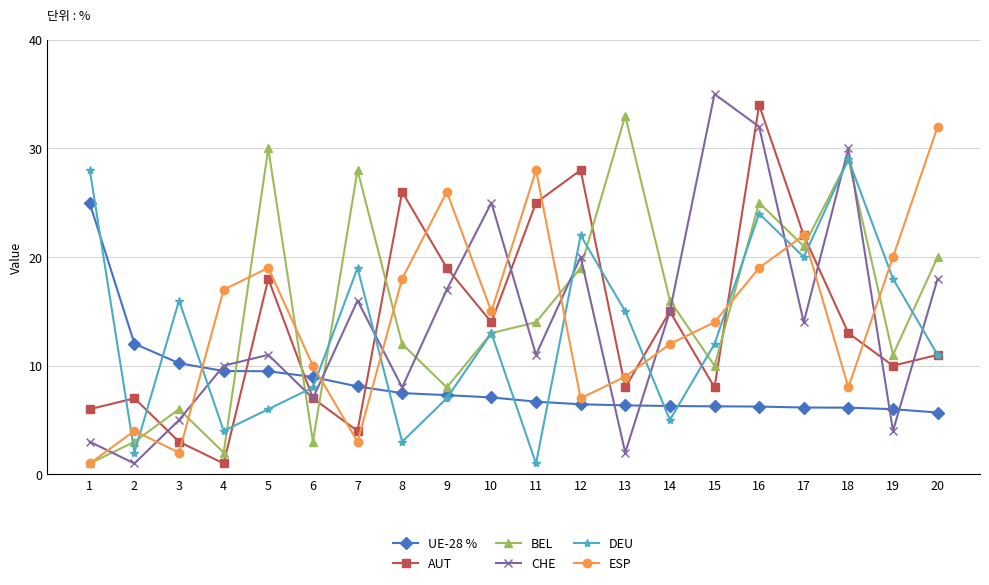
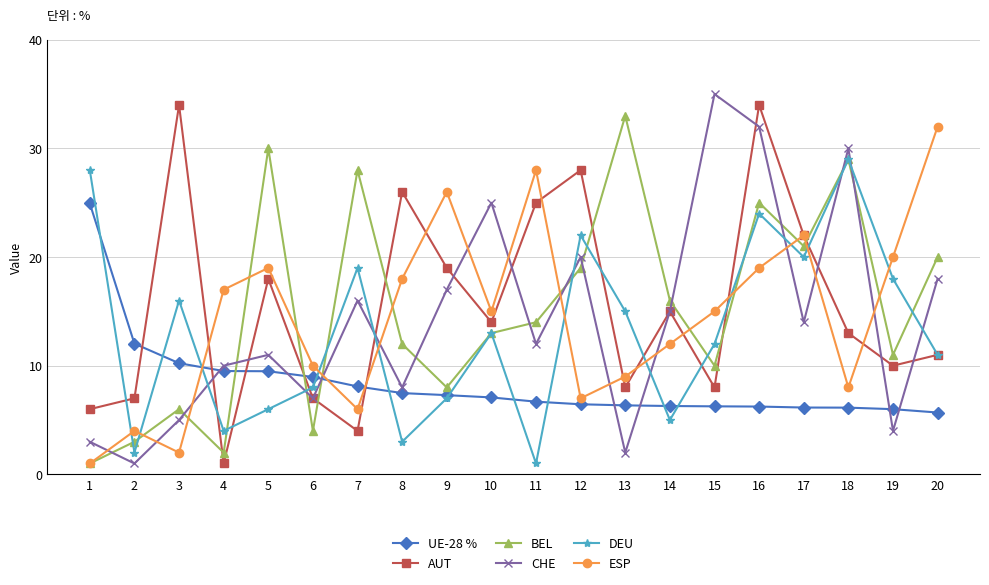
AUT, 3: 3 -> 34
BEL, 6: 3 -> 4
ESP, 7: 3 -> 6
CHE, 11: 11 -> 12
ESP, 15: 14 -> 15
